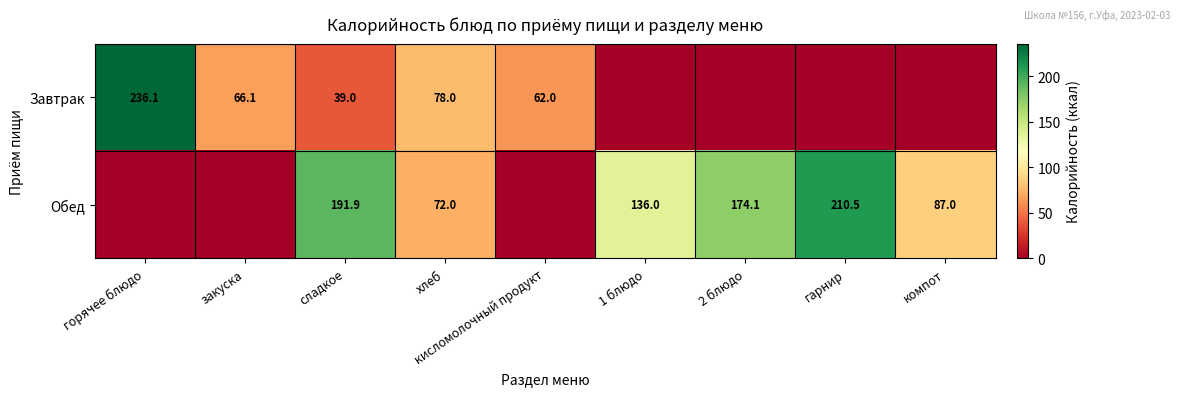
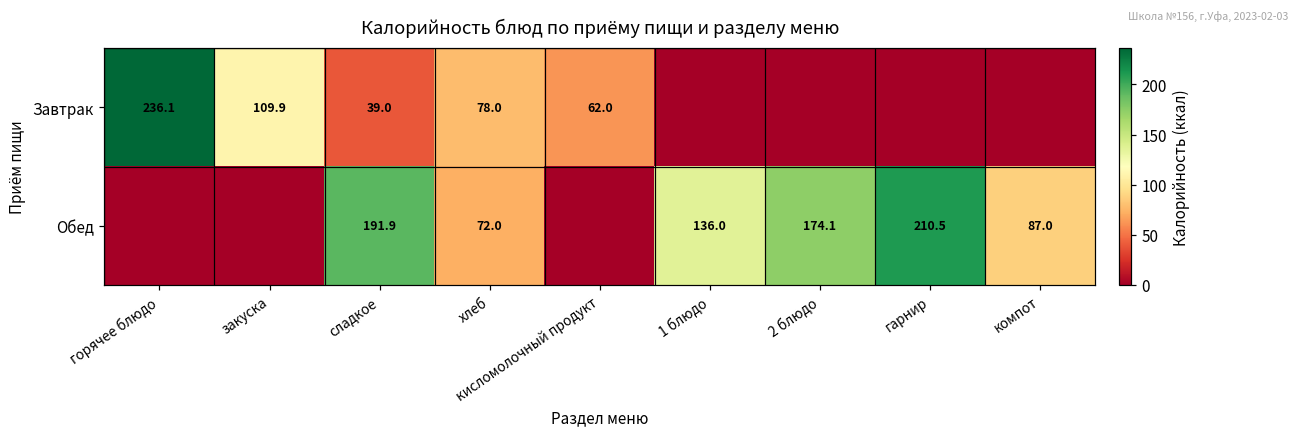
Завтрак, закуска: 66.1 -> 109.9
